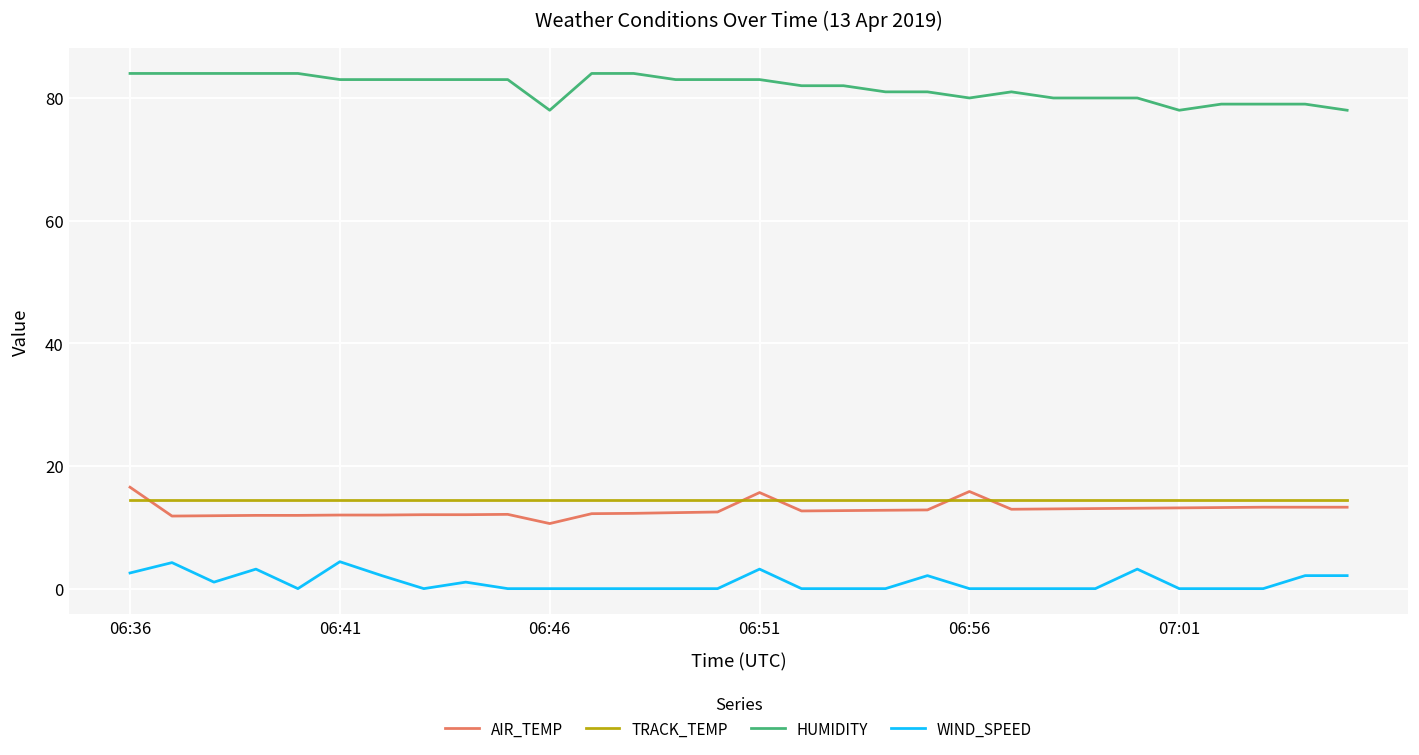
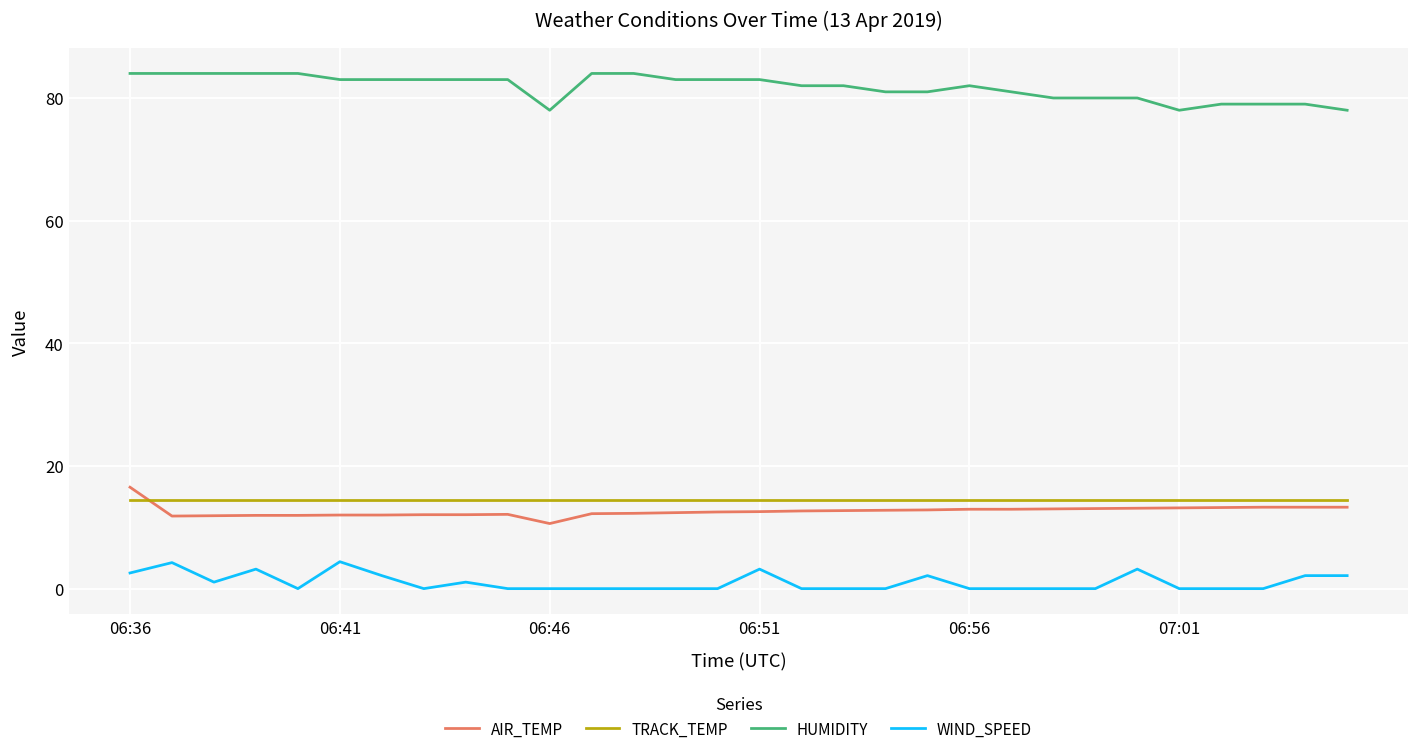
AIR_TEMP, 06:51: 16 -> 13
AIR_TEMP, 06:56: 16 -> 13
HUMIDITY, 06:56: 80 -> 82
